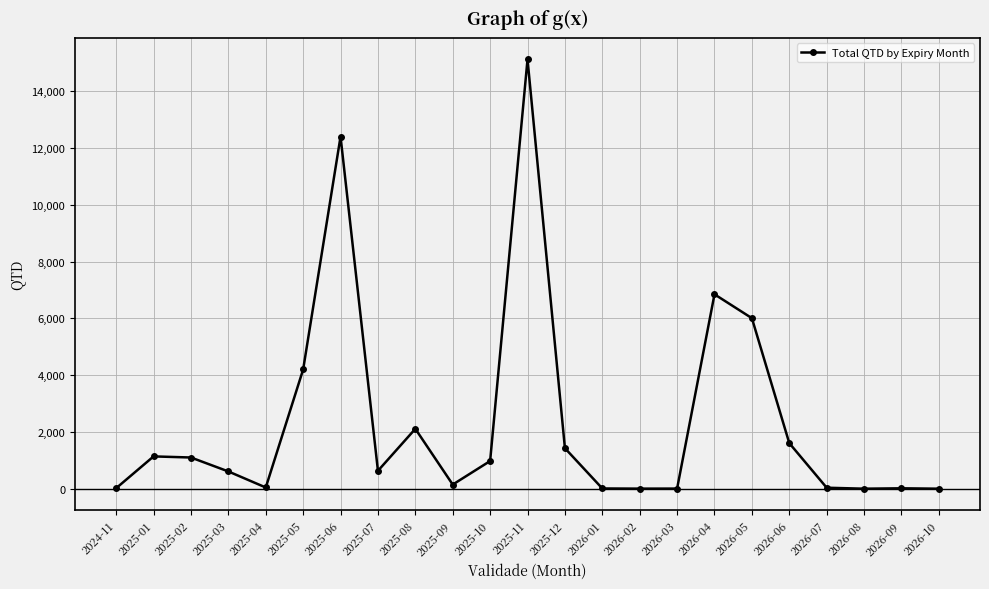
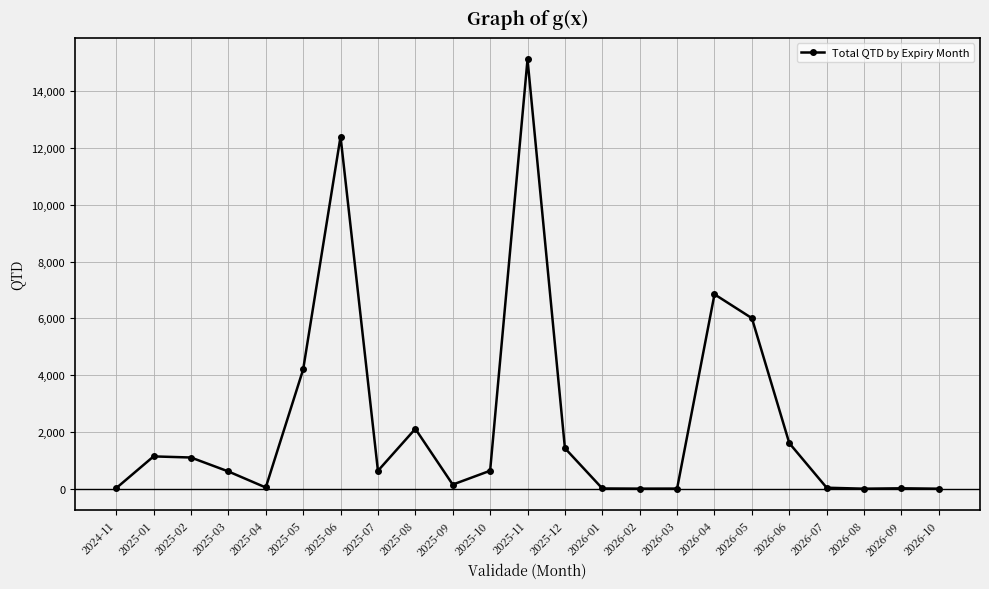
2025-10: 1,000 -> 600
